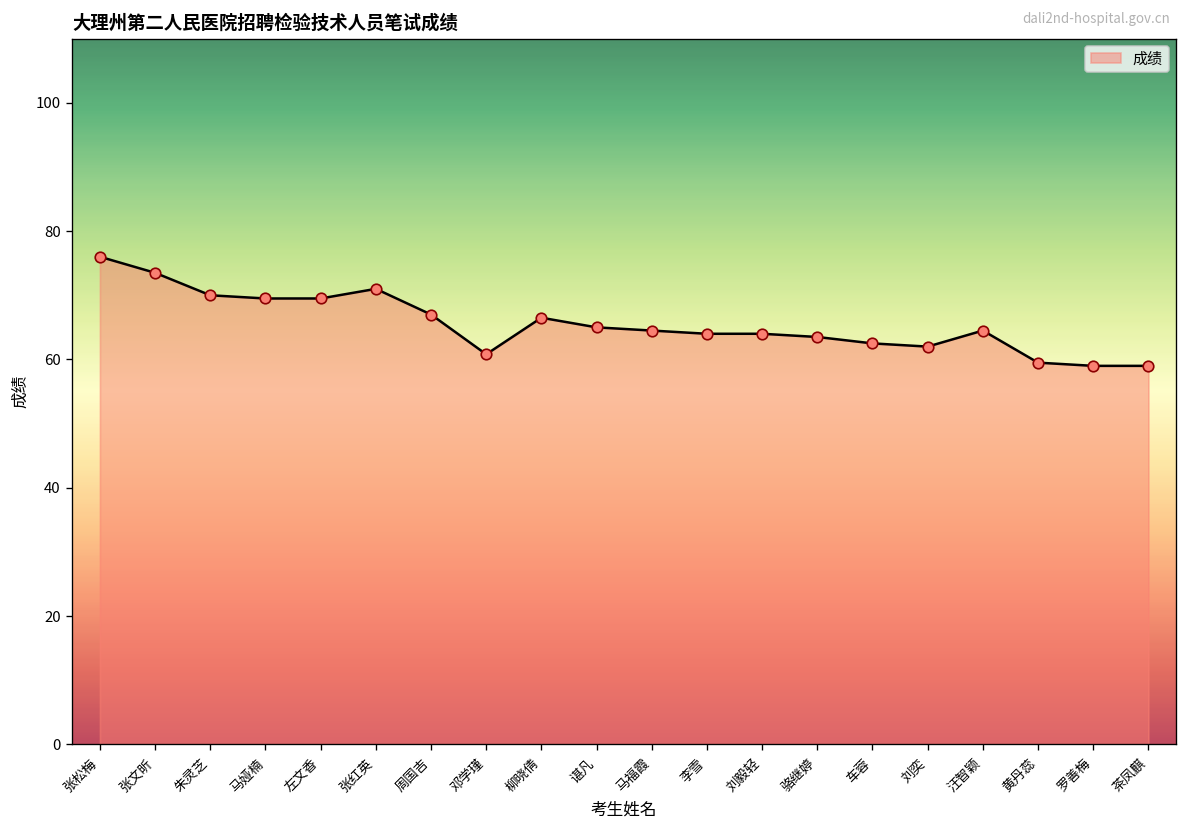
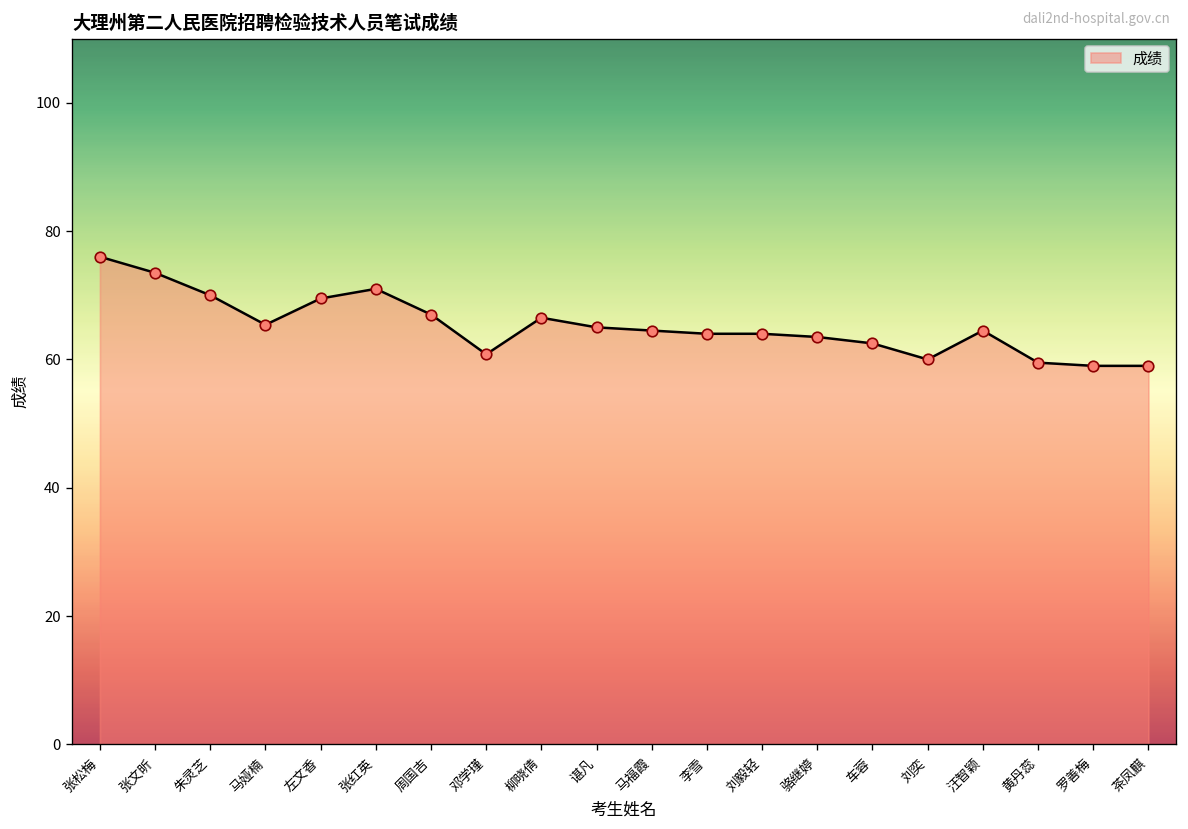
马娅楠: 70 -> 65
刘奕: 62 -> 60
